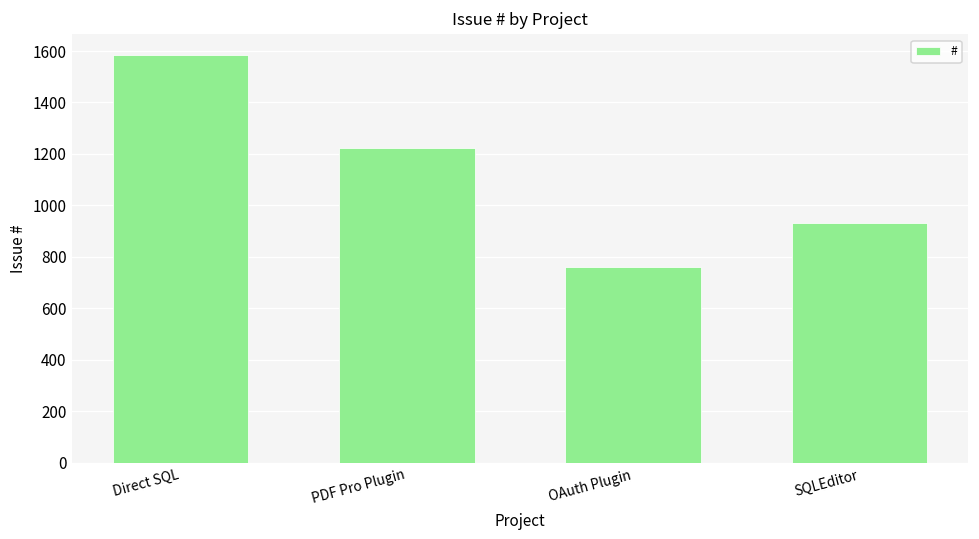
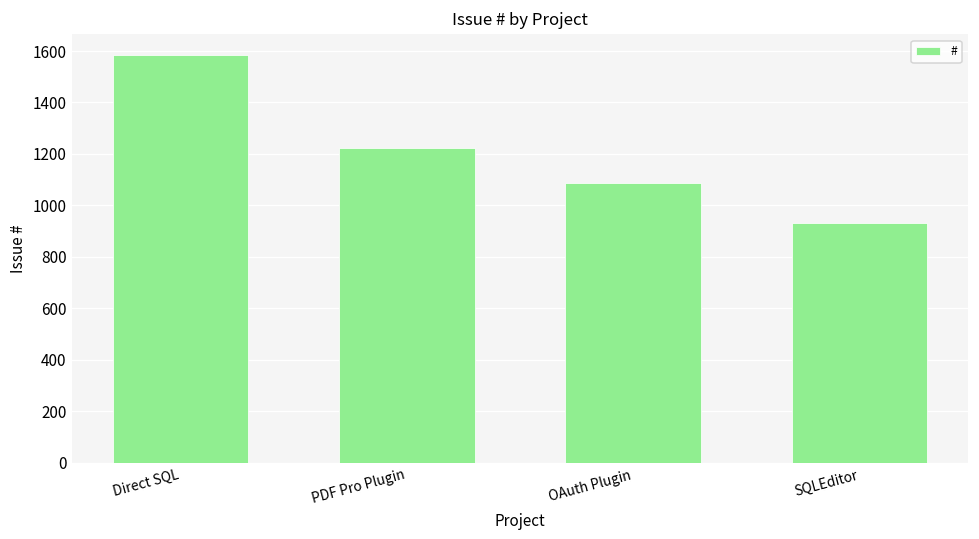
OAuth Plugin: 760 -> 1090
